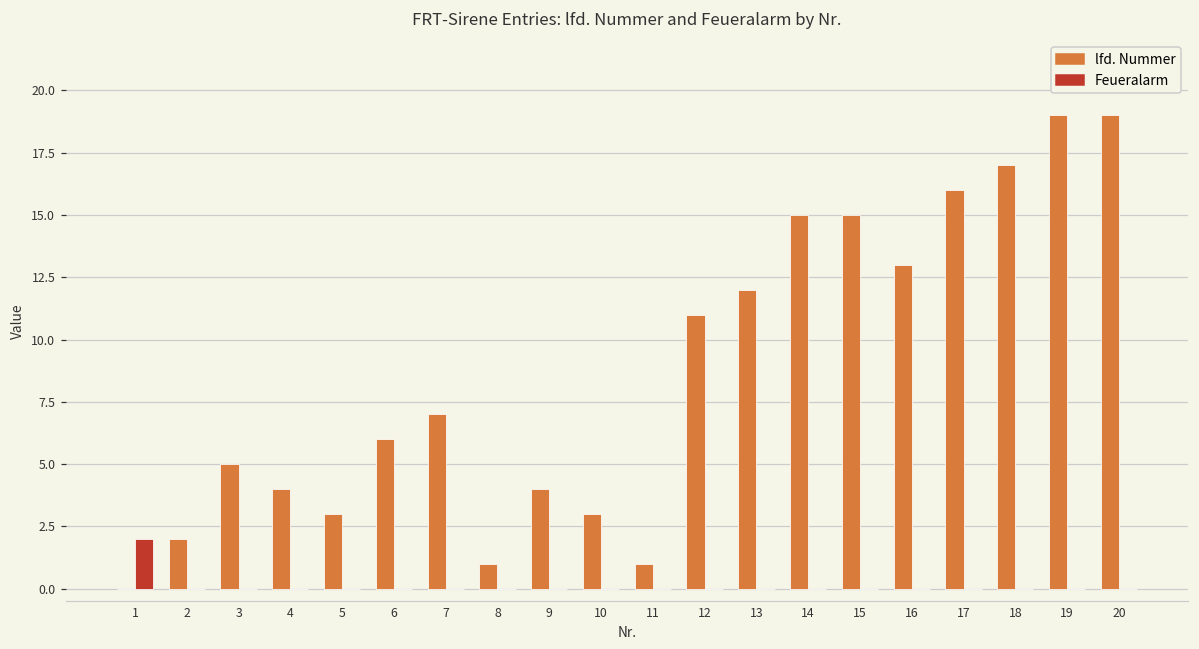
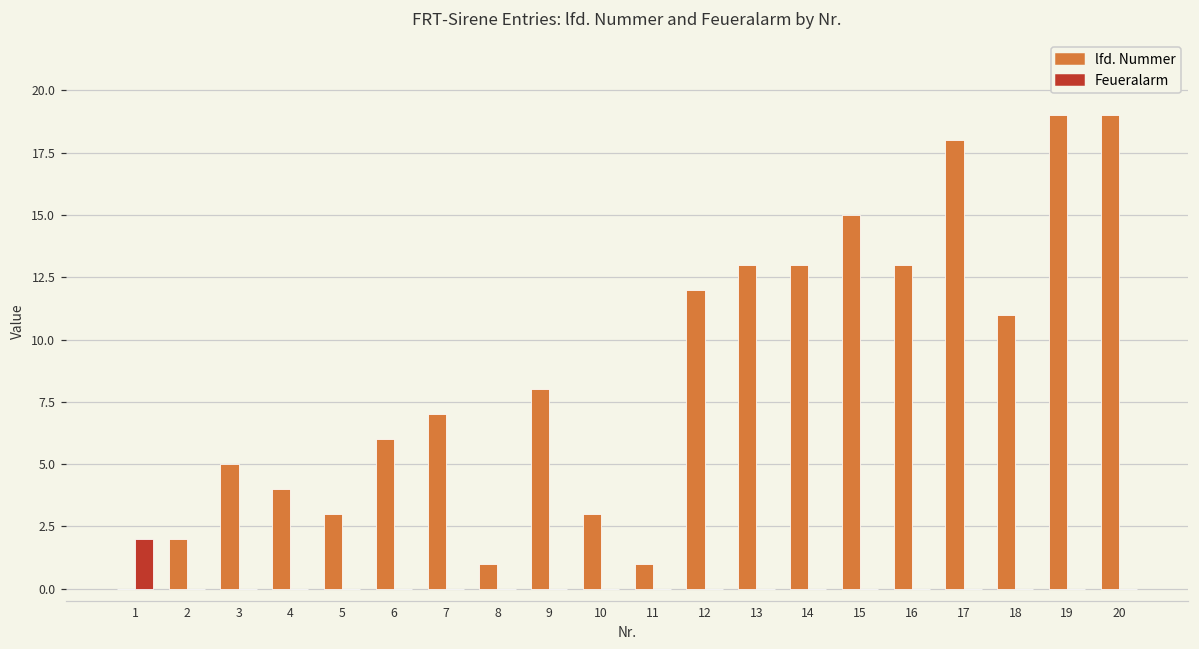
lfd. Nummer, 9: 4 -> 8
lfd. Nummer, 12: 11 -> 12
lfd. Nummer, 13: 12 -> 13
lfd. Nummer, 14: 15 -> 13
lfd. Nummer, 17: 16 -> 18
lfd. Nummer, 18: 17 -> 11
